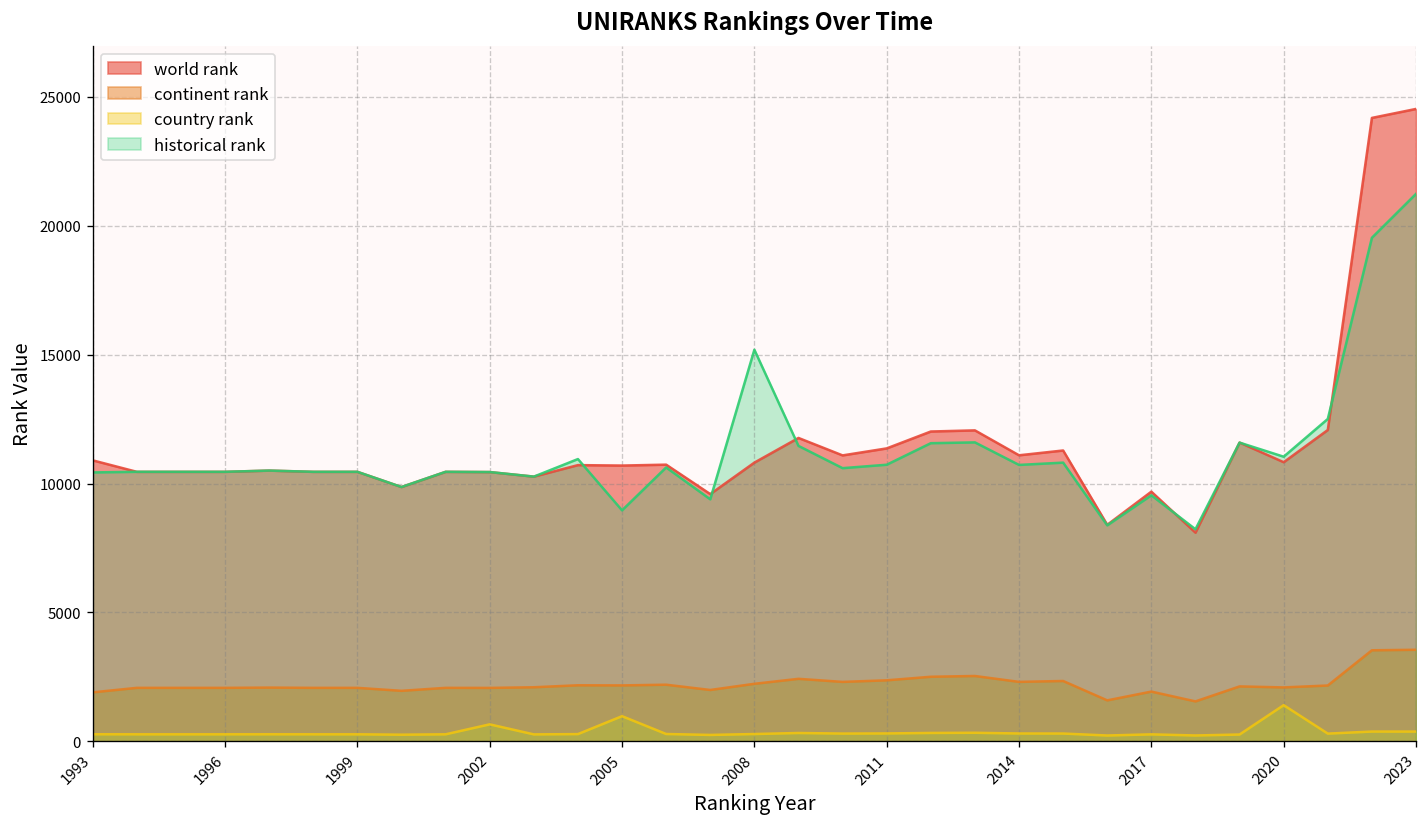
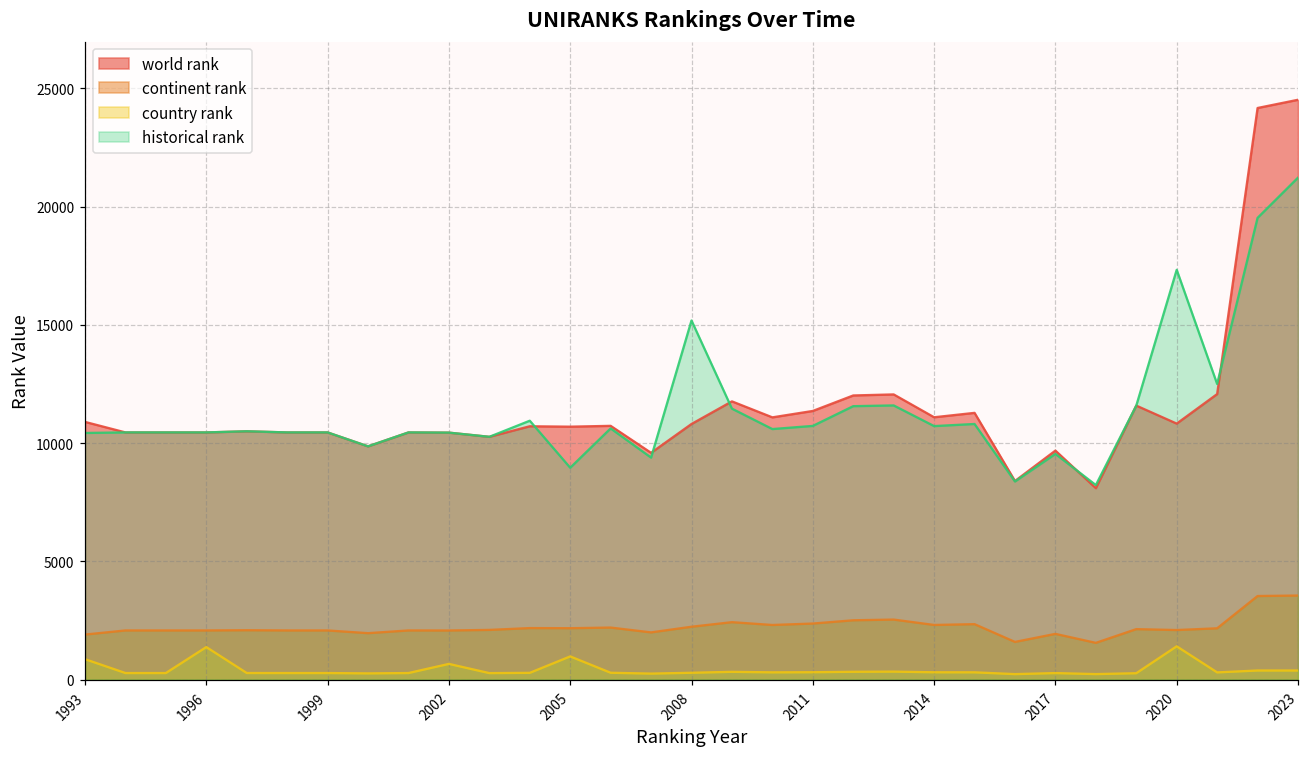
country rank, 1993: 300 -> 900
country rank, 1996: 300 -> 1400
historical rank, 2020: 11000 -> 17300
